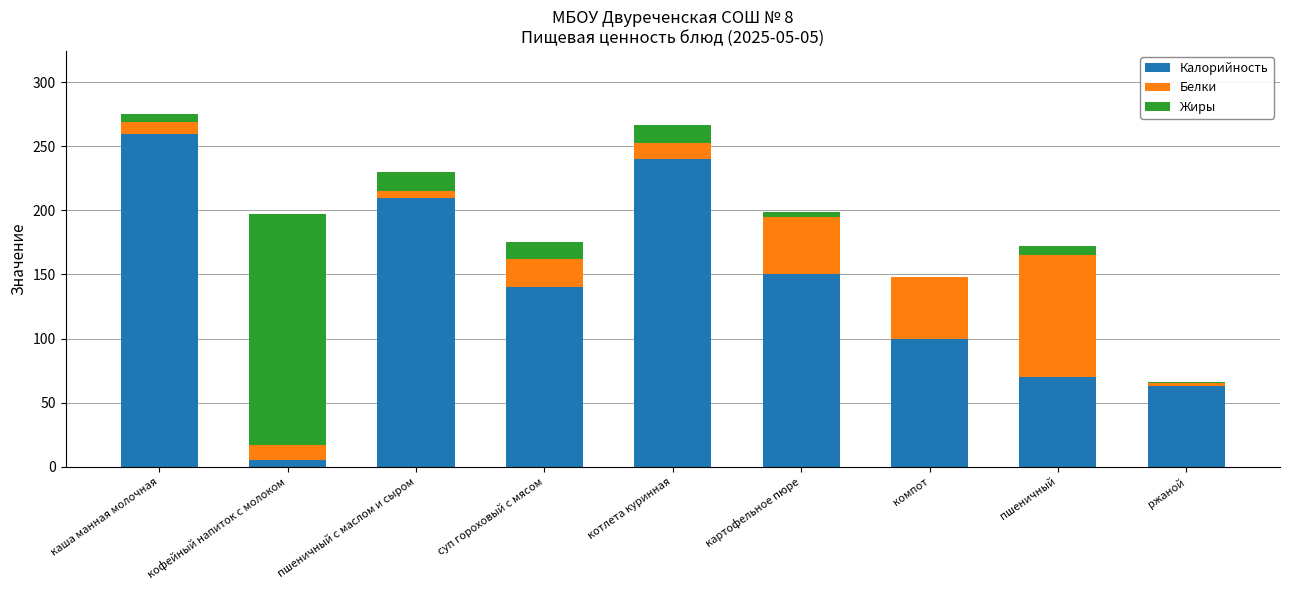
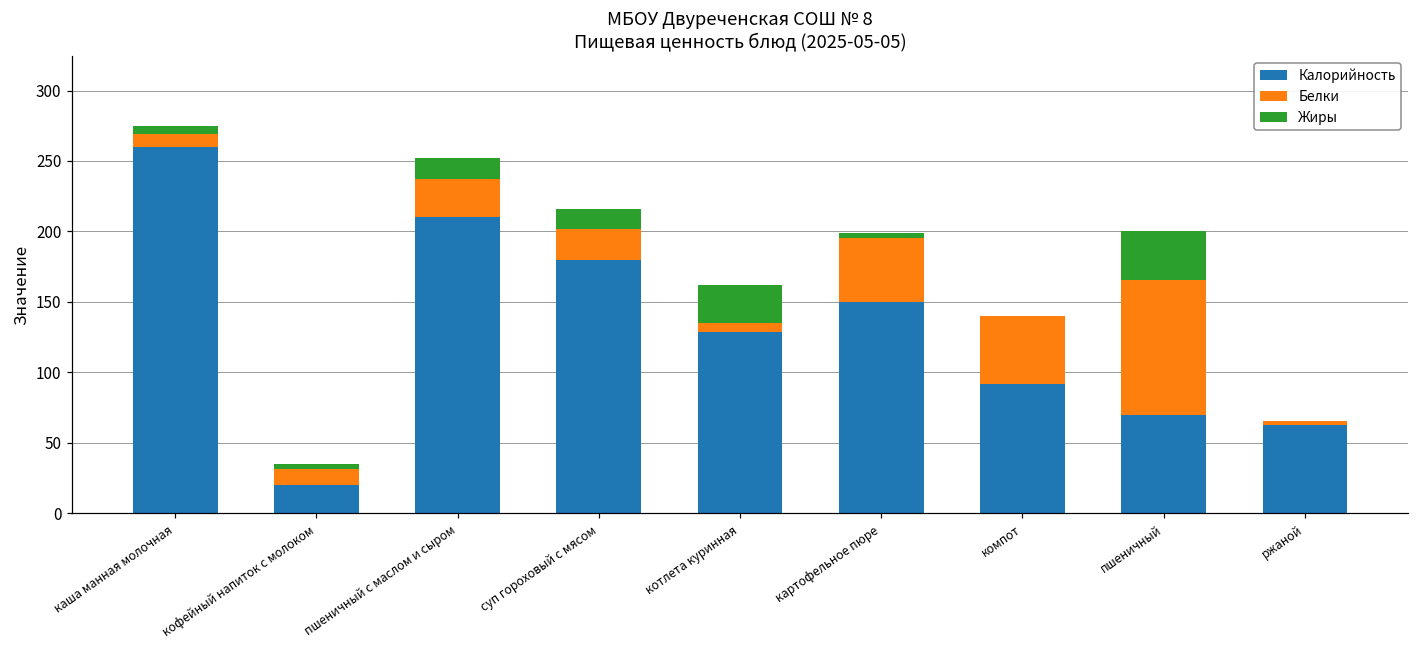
Калорийность, кофейный напиток с молоком: 5 -> 20
Жиры, кофейный напиток с молоком: 180 -> 4
Белки, пшеничный с маслом и сыром: 5 -> 27
Калорийность, суп гороховый с мясом: 140 -> 180
Калорийность, котлета куринная: 240 -> 129
Белки, котлета куринная: 13 -> 6
Жиры, котлета куринная: 14 -> 27
Калорийность, компот: 100 -> 92
Жиры, пшеничный: 7 -> 35
